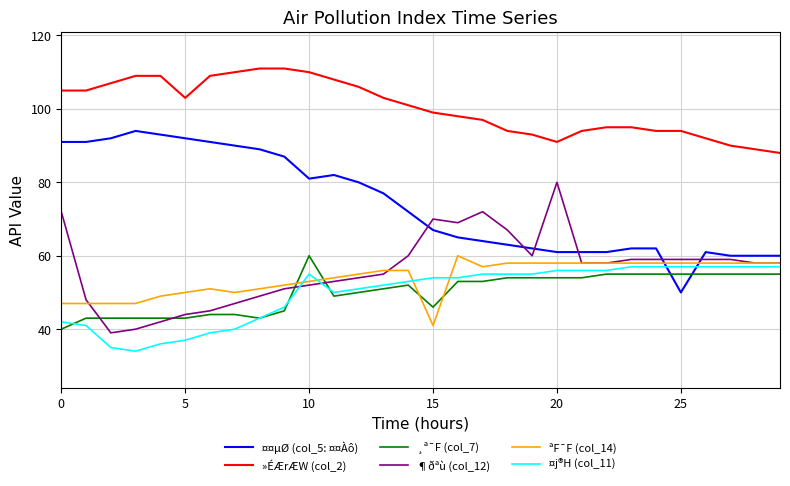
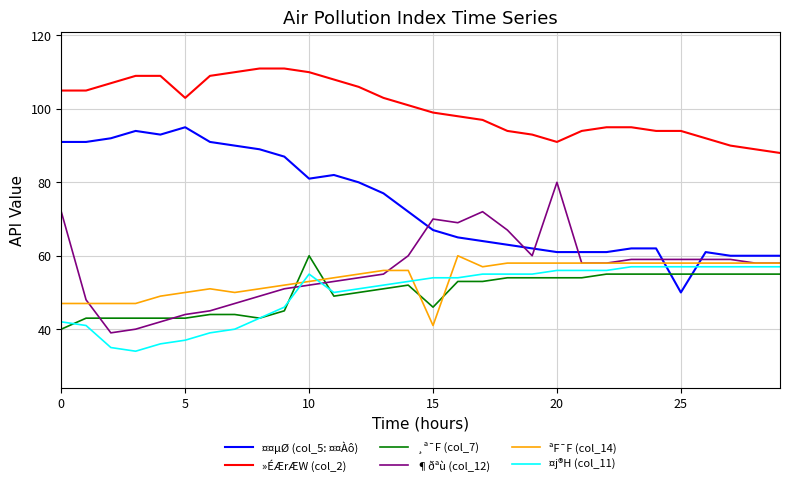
¤¤µØ (col_5: ¤¤Àô), 5: 92 -> 95
